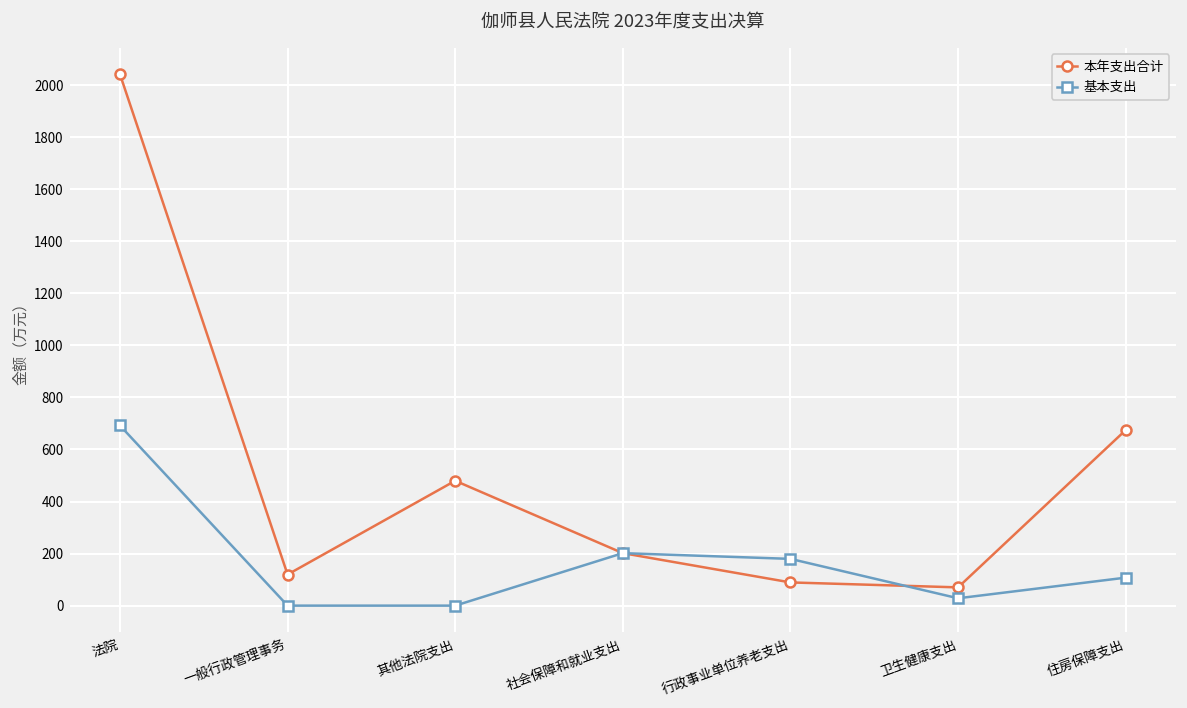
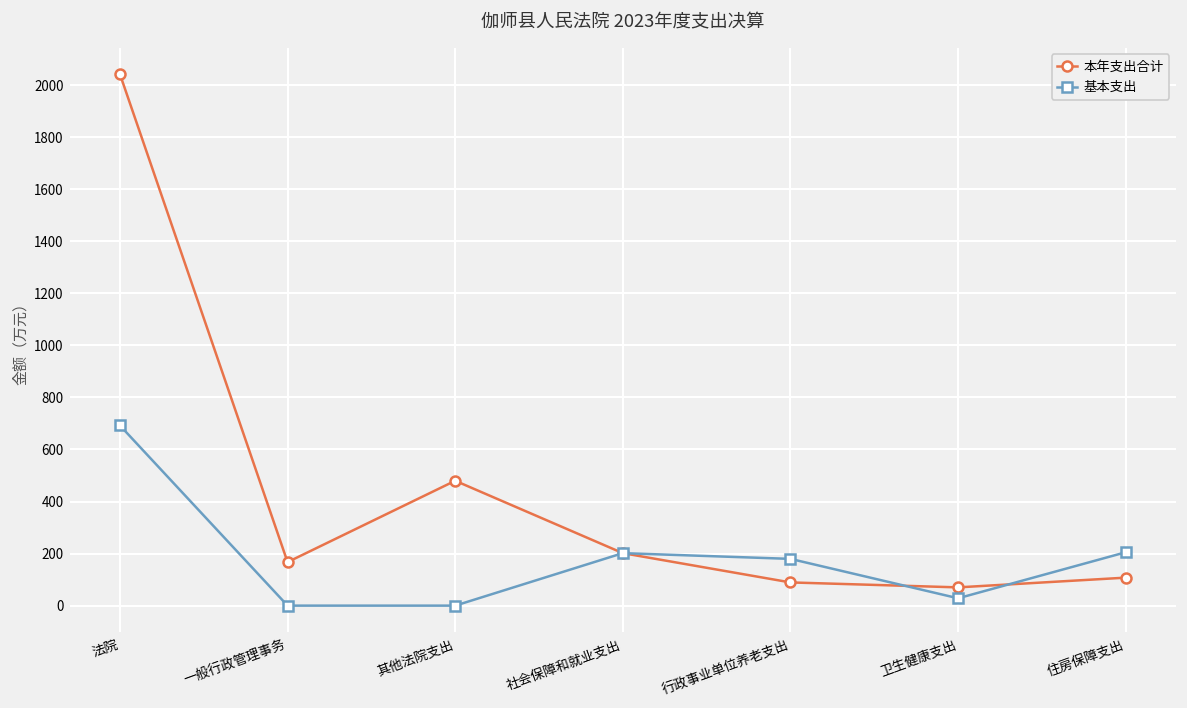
本年支出合计, 一般行政管理事务: 120 -> 170
本年支出合计, 住房保障支出: 670 -> 110
基本支出, 住房保障支出: 110 -> 210
